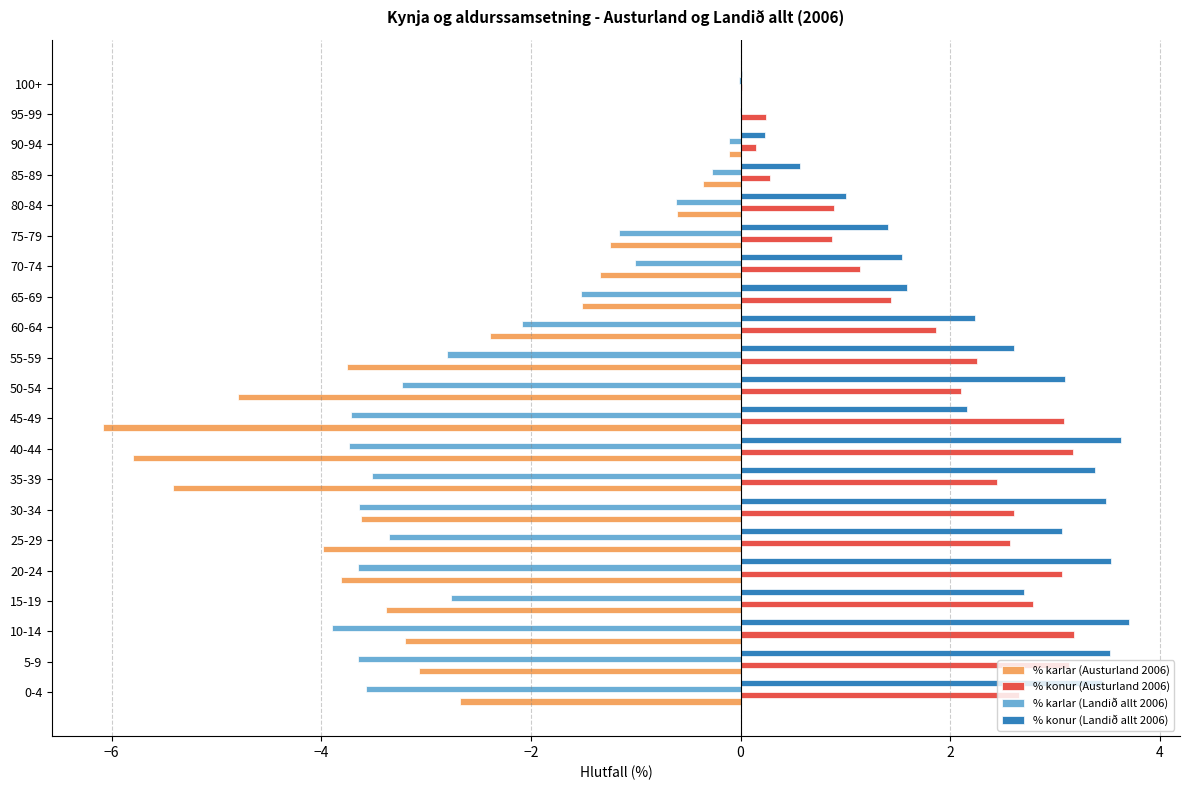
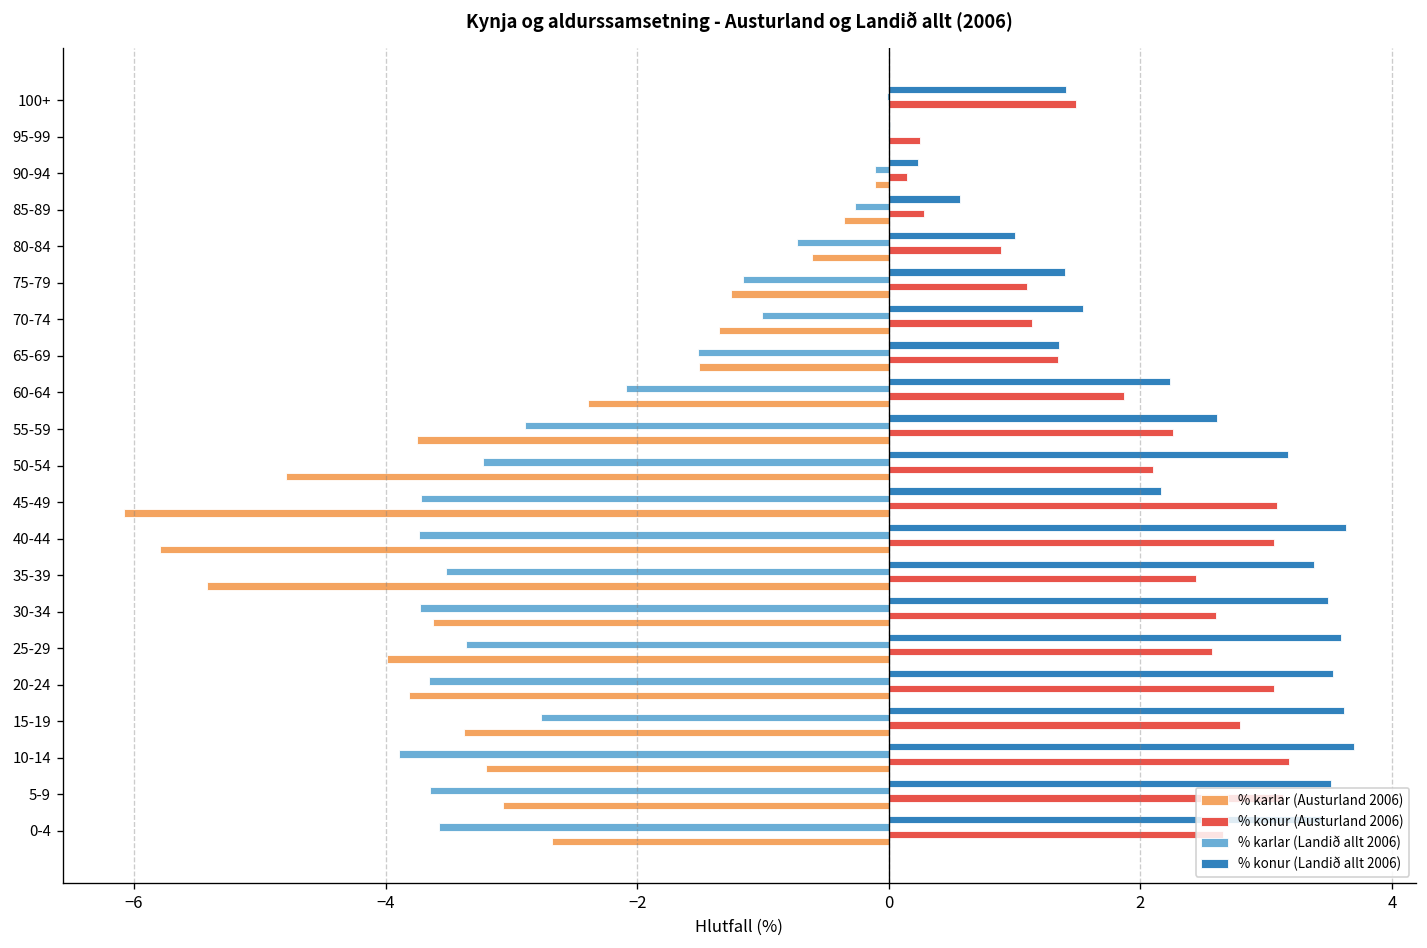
% konur (Landið allt 2006), 100+: 0.01 -> 1.41
% konur (Austurland 2006), 100+: 0.01 -> 1.48
% karlar (Landið allt 2006), 80-84: -0.62 -> -0.73
% konur (Austurland 2006), 75-79: 0.87 -> 1.10
% konur (Landið allt 2006), 65-69: 1.58 -> 1.35
% konur (Austurland 2006), 65-69: 1.44 -> 1.35
% karlar (Landið allt 2006), 55-59: -2.81 -> -2.89
% konur (Landið allt 2006), 50-54: 3.09 -> 3.18
% konur (Austurland 2006), 40-44: 3.17 -> 3.06
% karlar (Landið allt 2006), 30-34: -3.64 -> -3.73
% konur (Landið allt 2006), 25-29: 3.07 -> 3.60
% konur (Landið allt 2006), 15-19: 2.70 -> 3.62
